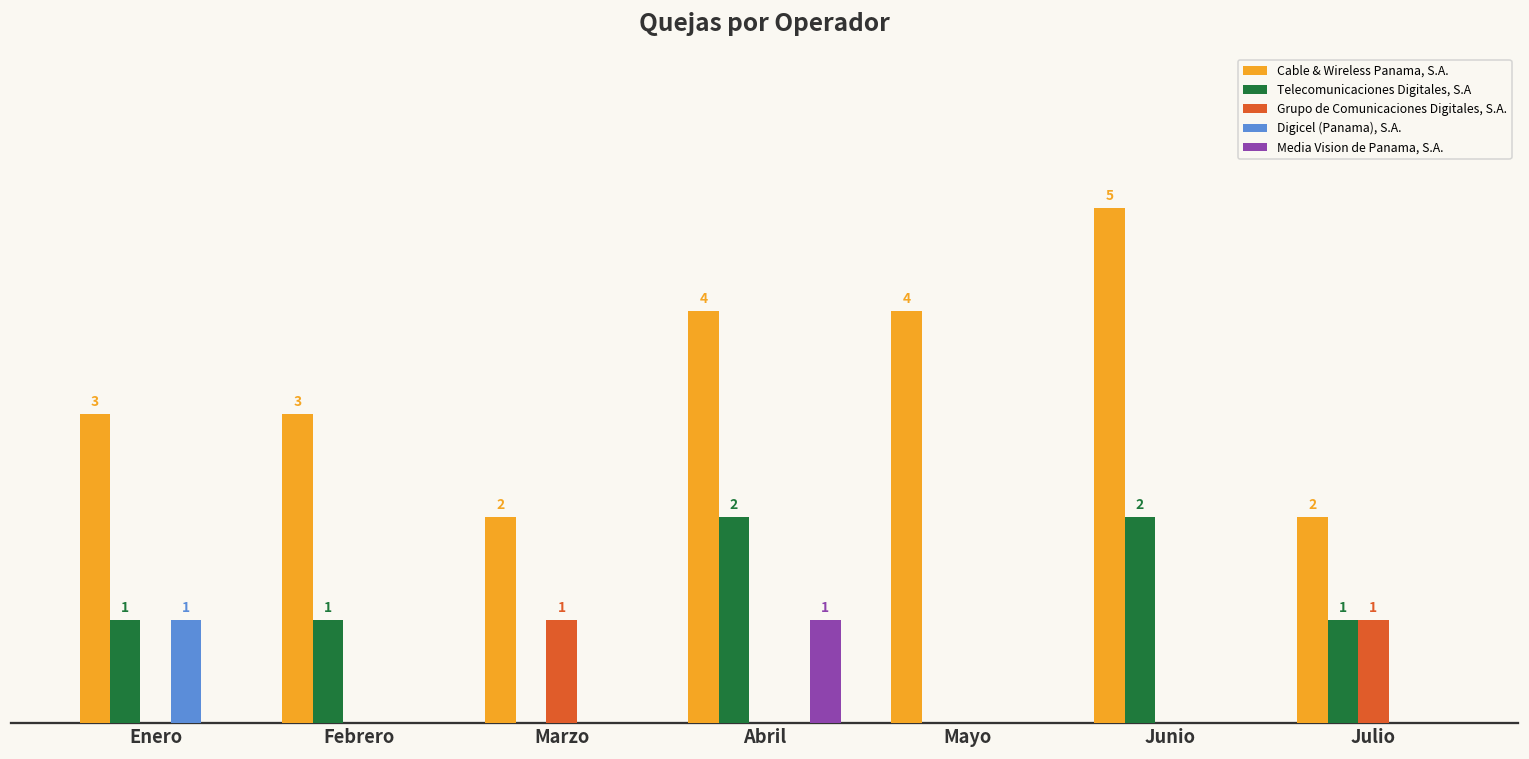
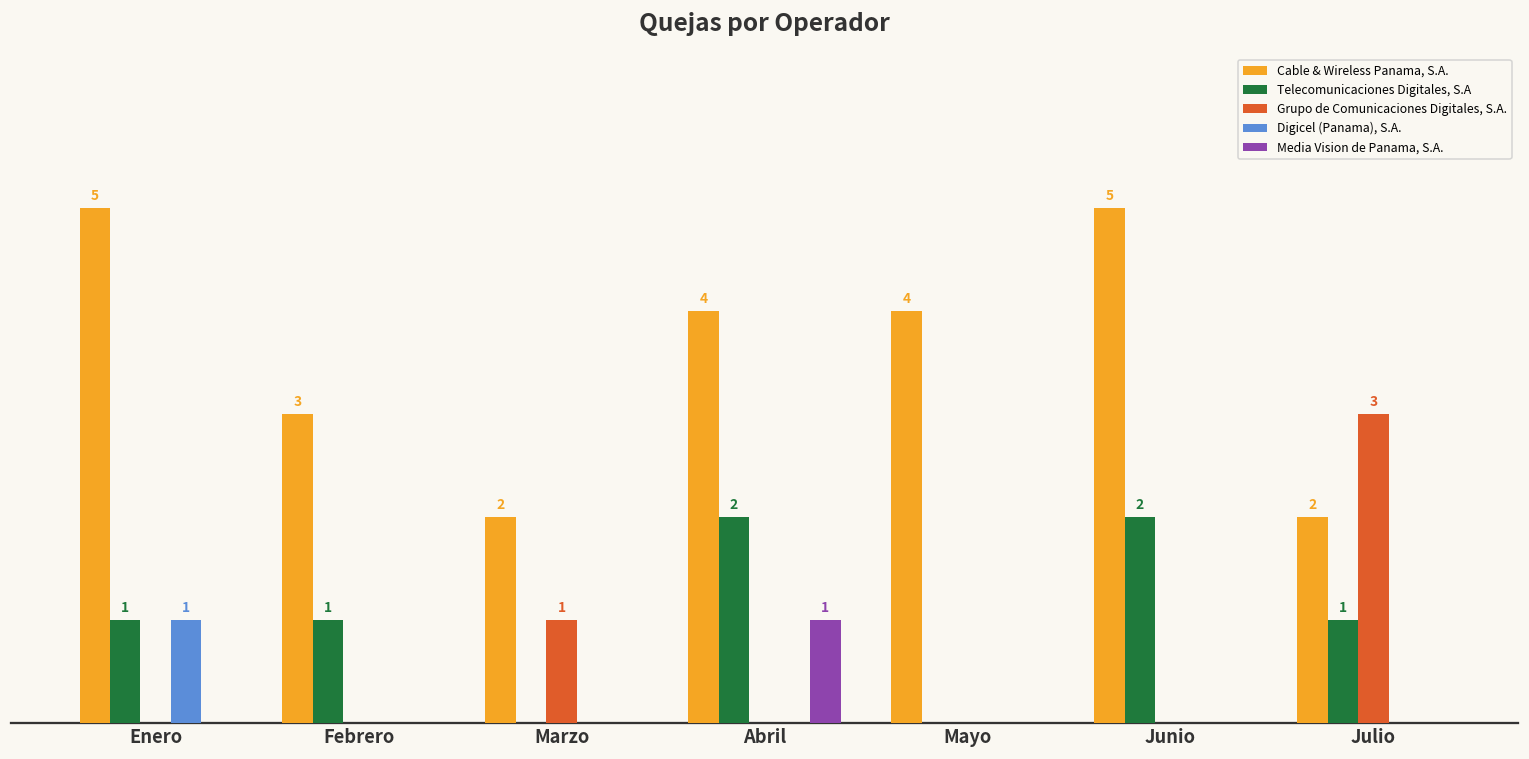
Cable & Wireless Panama, S.A., Enero: 3 -> 5
Grupo de Comunicaciones Digitales, S.A., Julio: 1 -> 3
